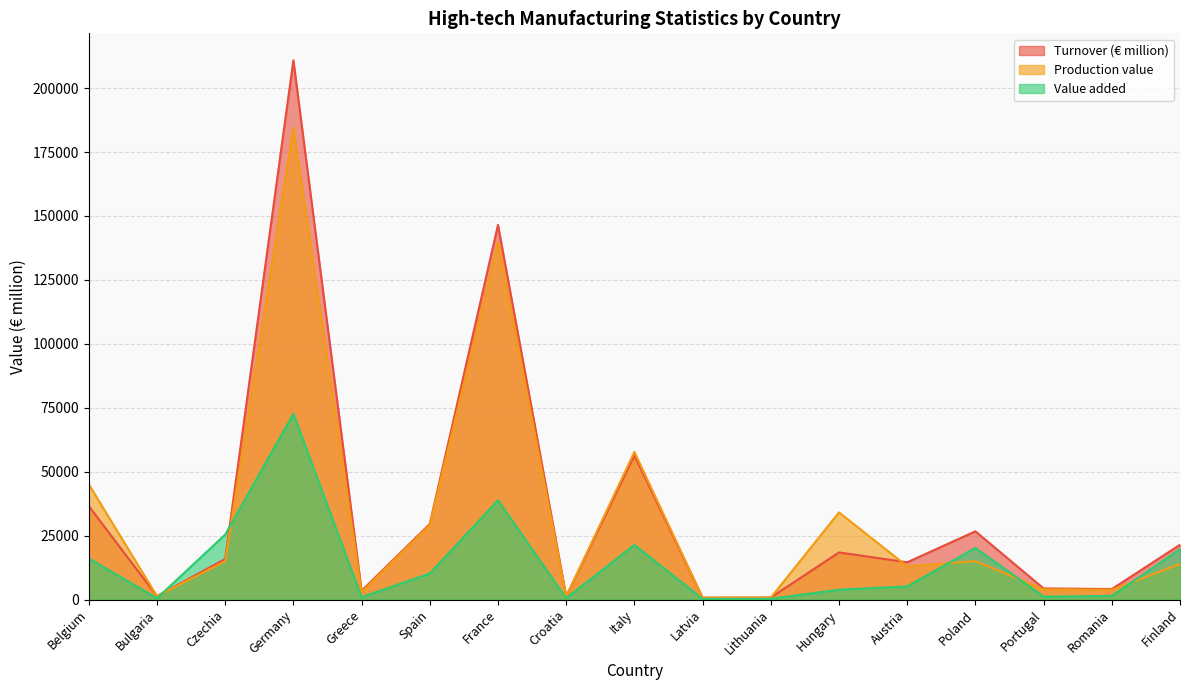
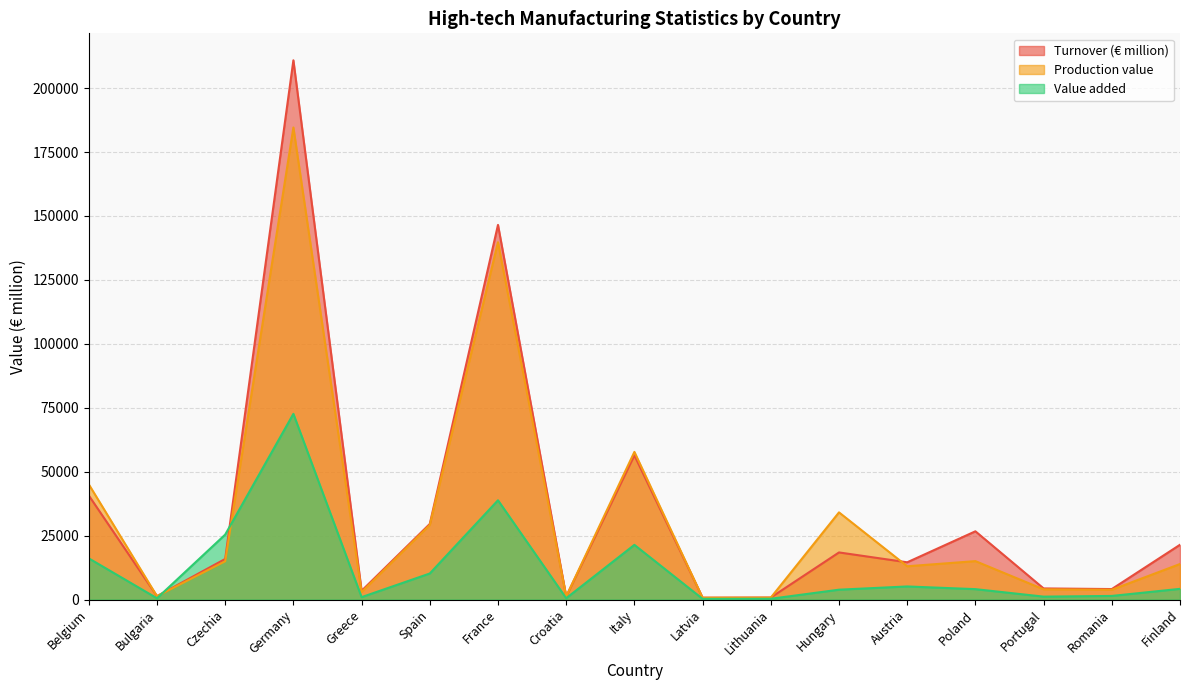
Turnover (€ million), Belgium: 37000 -> 41000
Value added, Poland: 20000 -> 4000
Value added, Finland: 20000 -> 4000
